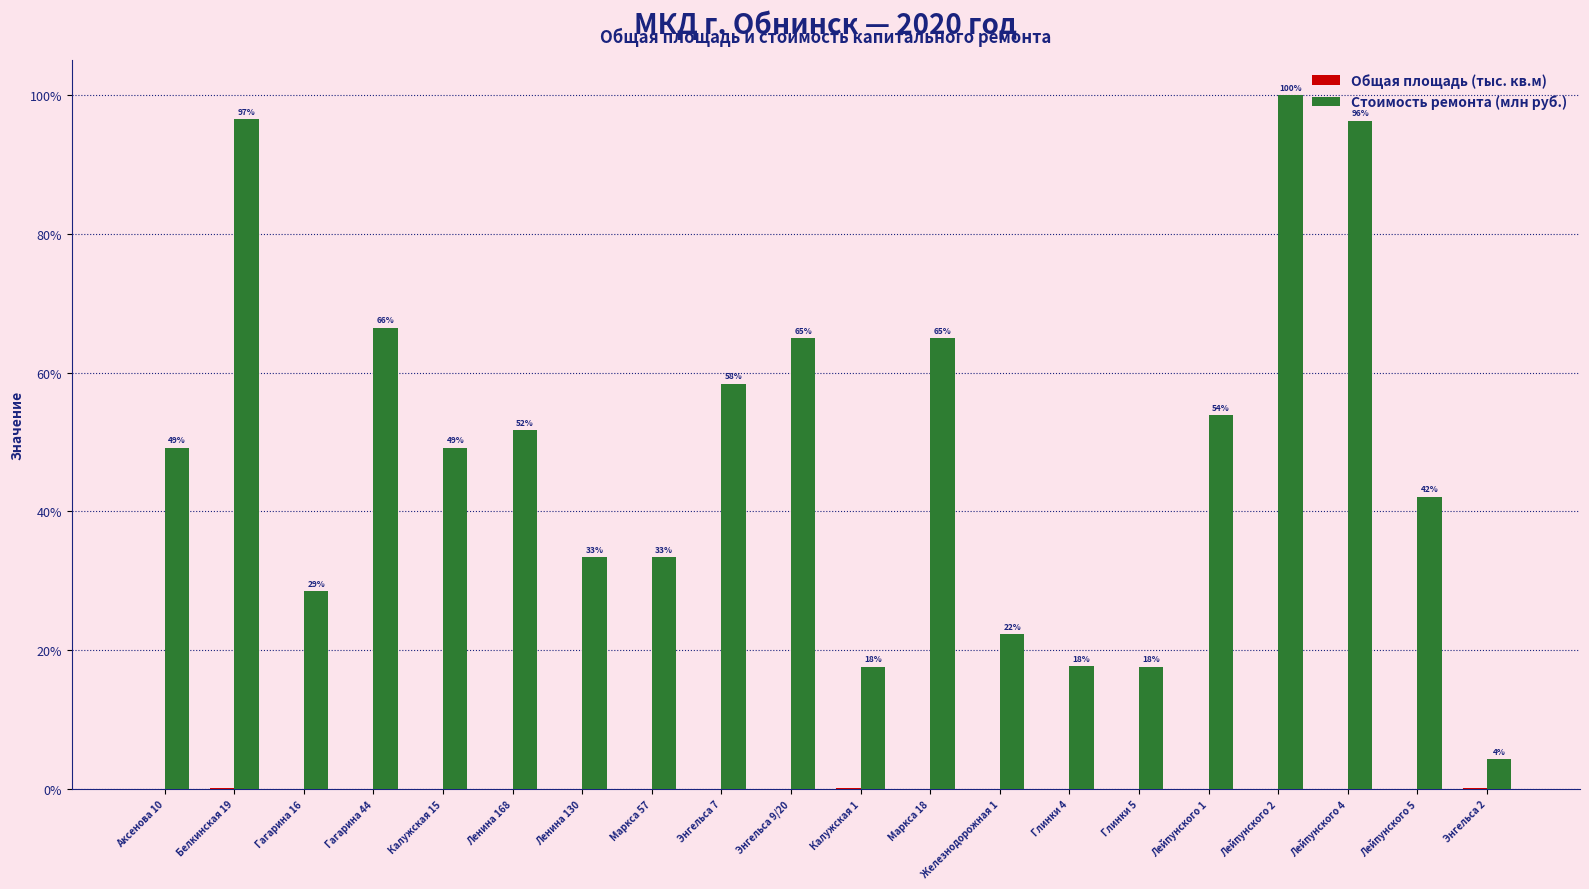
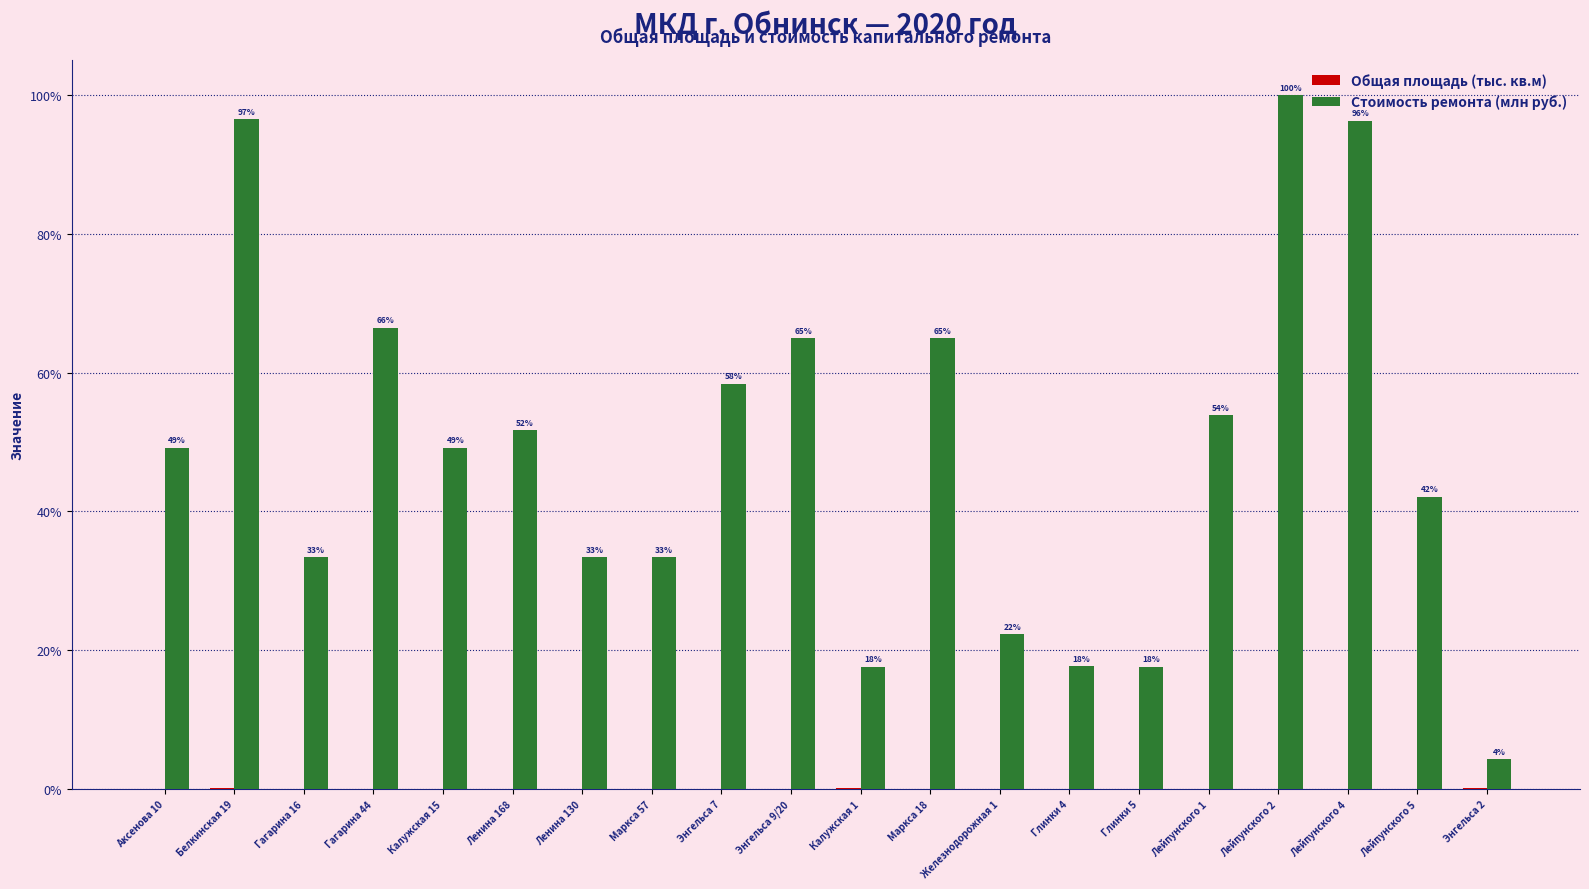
Стоимость ремонта (млн руб.), Гагарина 16: 29% -> 33%
